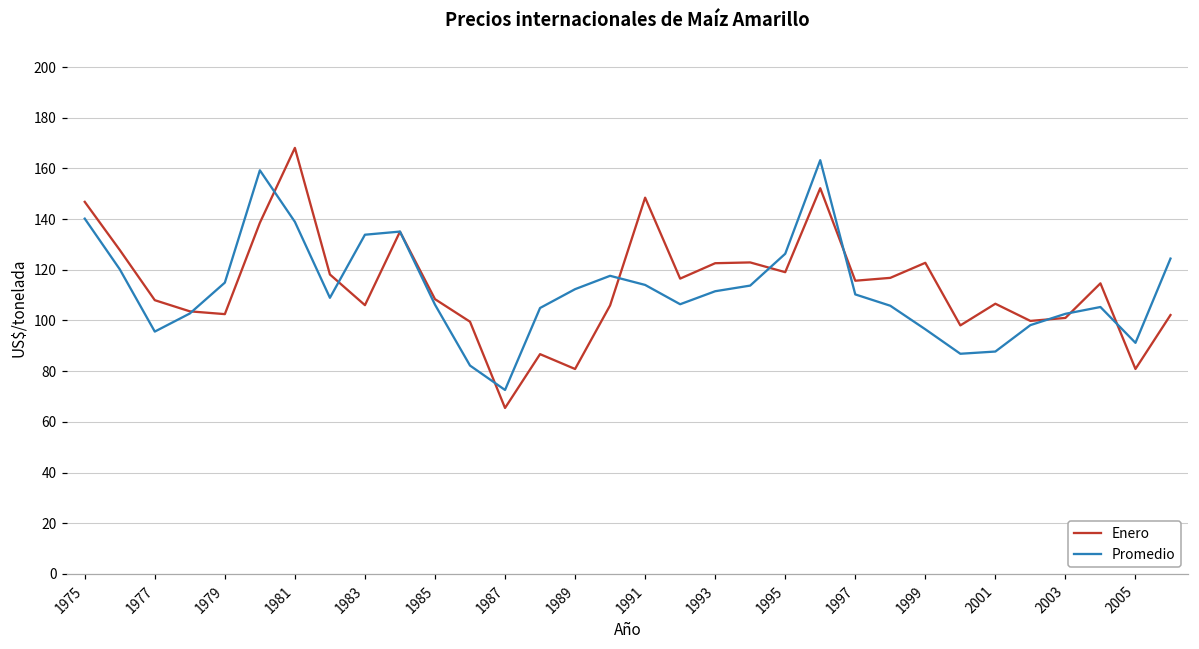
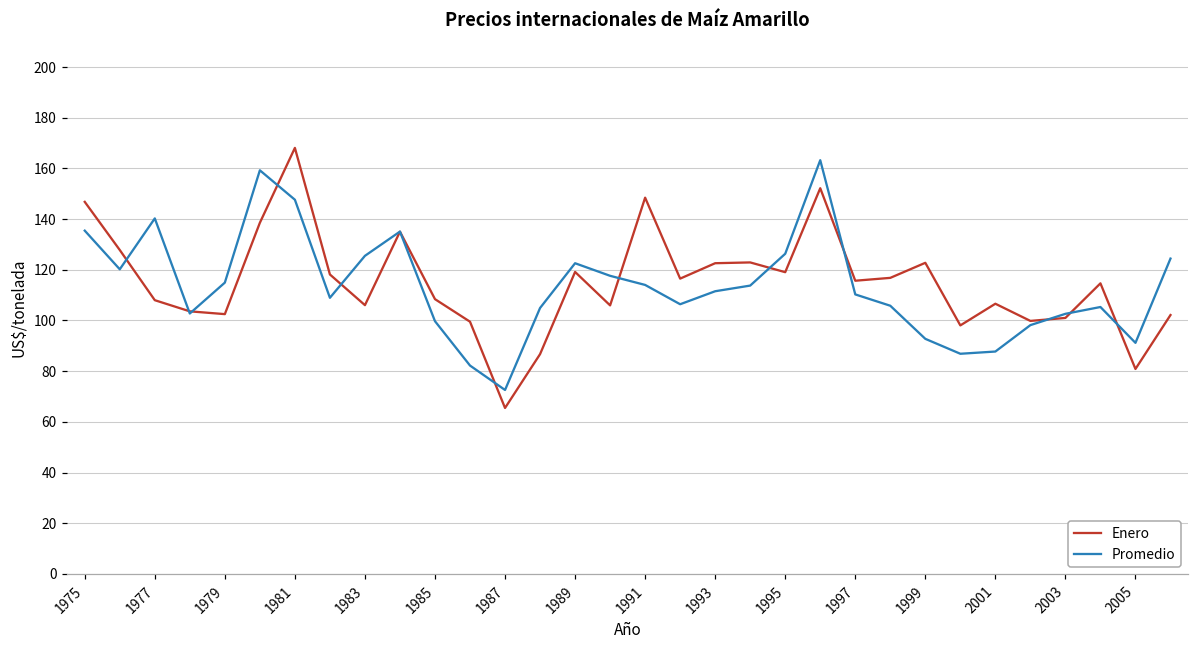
Promedio, 1975: 140 -> 135
Promedio, 1977: 96 -> 140
Promedio, 1981: 139 -> 148
Promedio, 1983: 134 -> 126
Promedio, 1985: 106 -> 100
Enero, 1989: 81 -> 119
Promedio, 1989: 112 -> 123
Promedio, 1999: 97 -> 93
